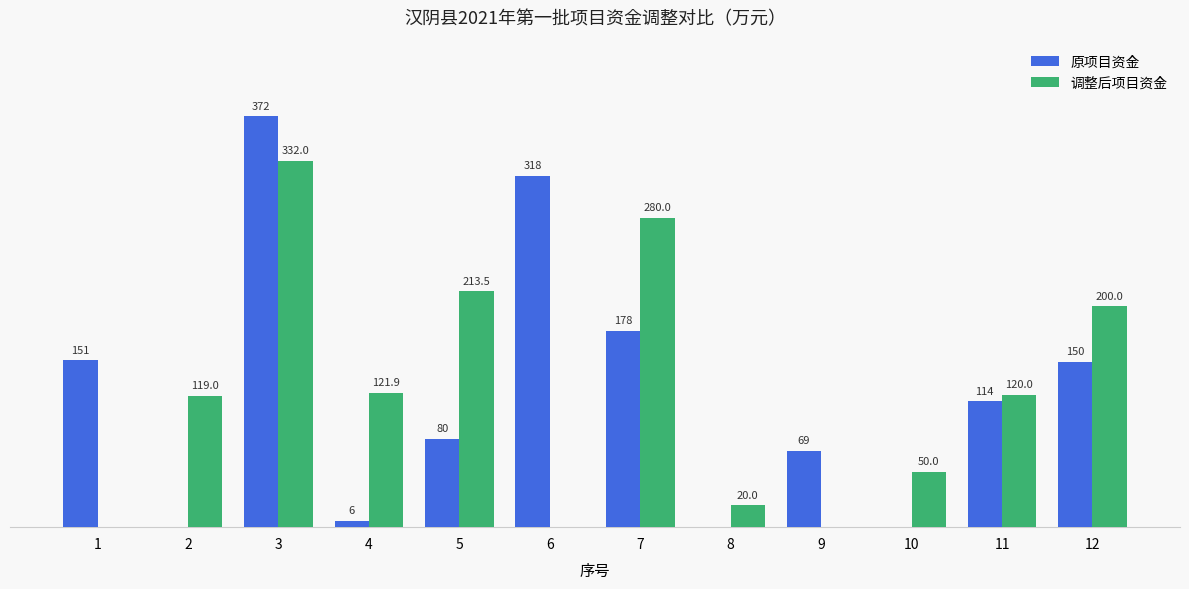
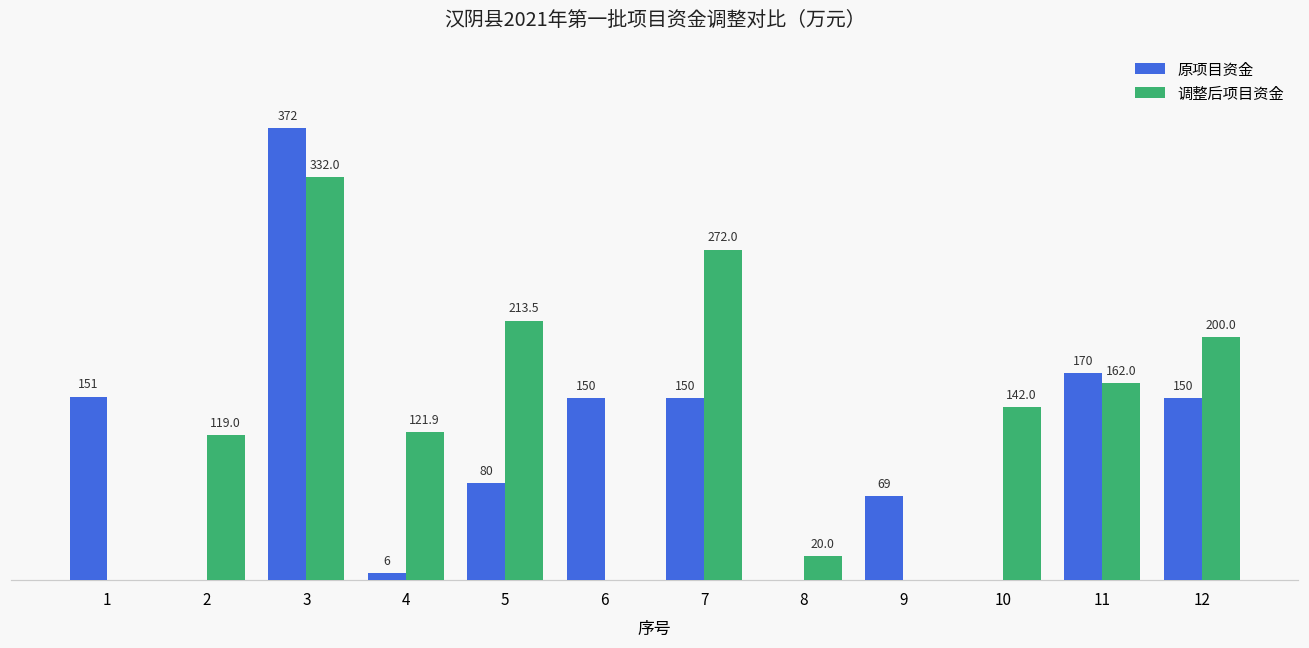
原项目资金, 6: 318 -> 150
原项目资金, 7: 178 -> 150
调整后项目资金, 7: 280.0 -> 272.0
调整后项目资金, 10: 50.0 -> 142.0
原项目资金, 11: 114 -> 170
调整后项目资金, 11: 120.0 -> 162.0
